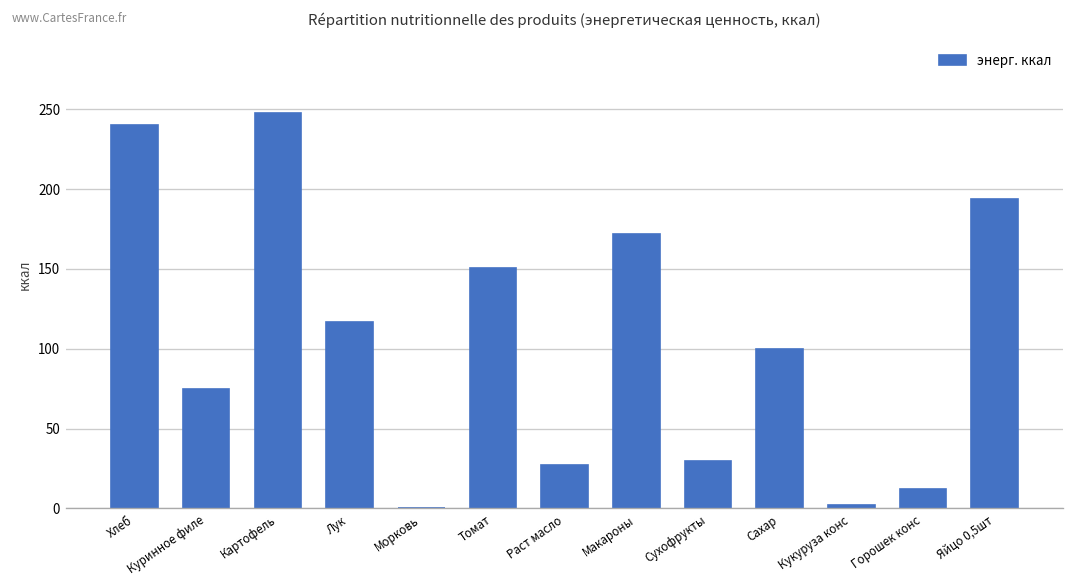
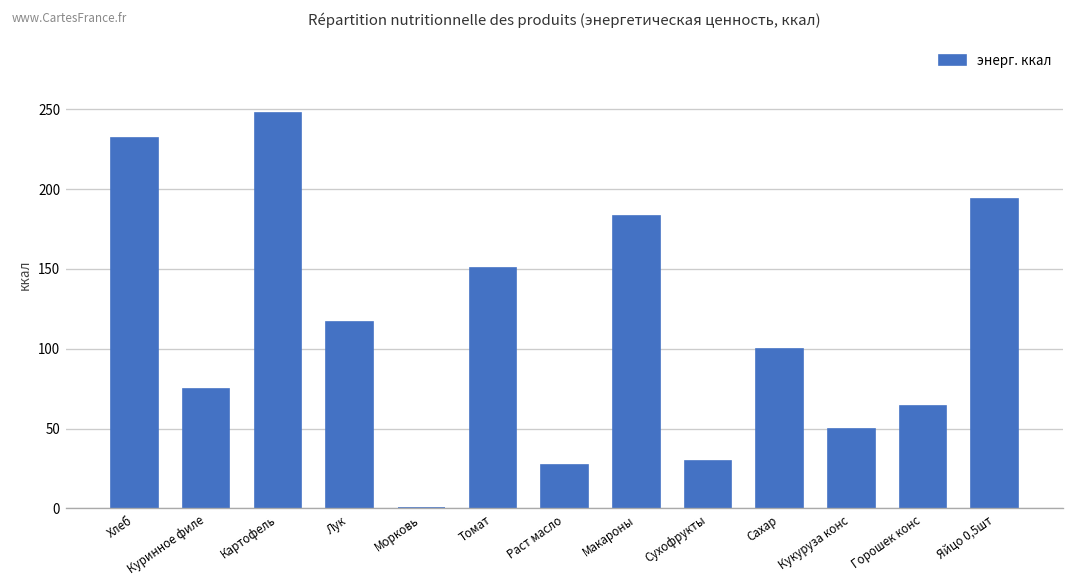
Хлеб: 240 -> 232
Макароны: 172 -> 183
Кукуруза конс: 2 -> 50
Горошек конс: 12 -> 64
